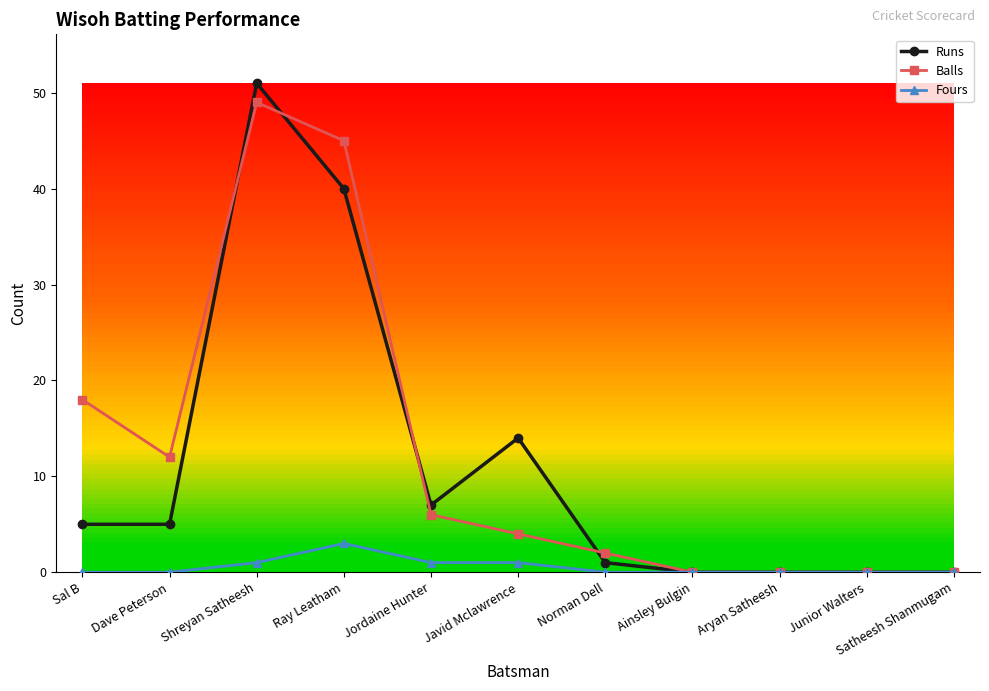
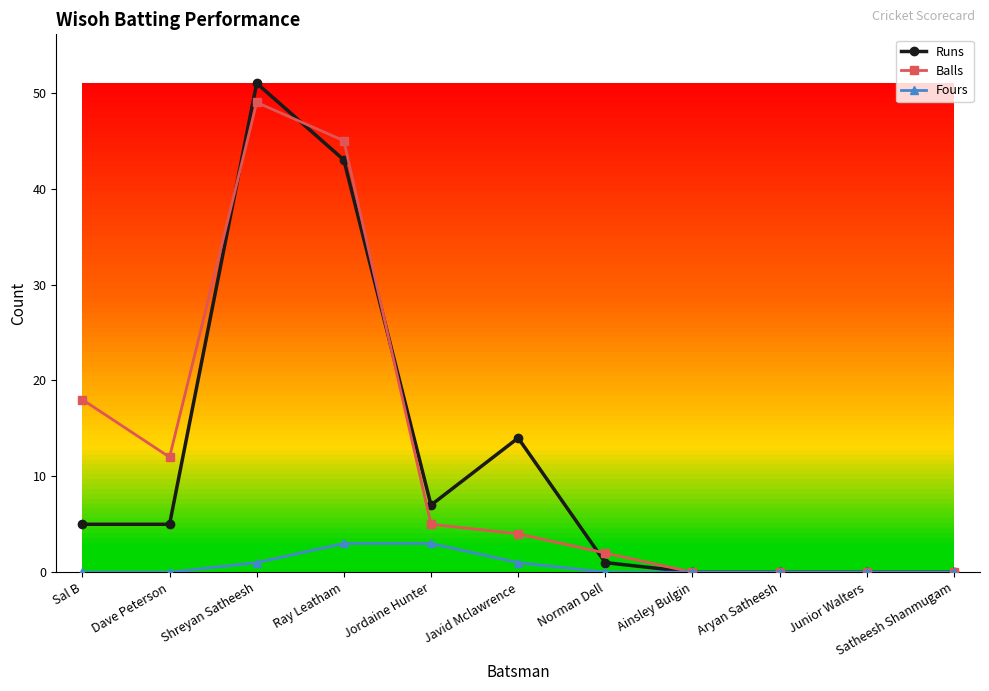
Runs, Ray Leatham: 40 -> 43
Balls, Jordaine Hunter: 6 -> 5
Fours, Jordaine Hunter: 1 -> 3
